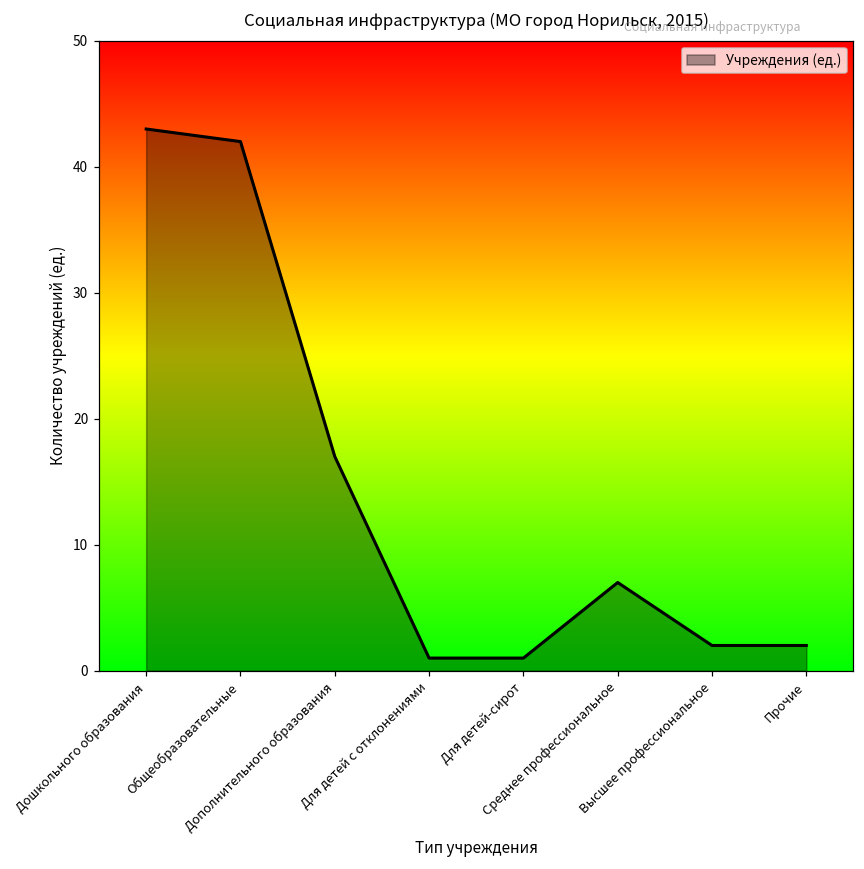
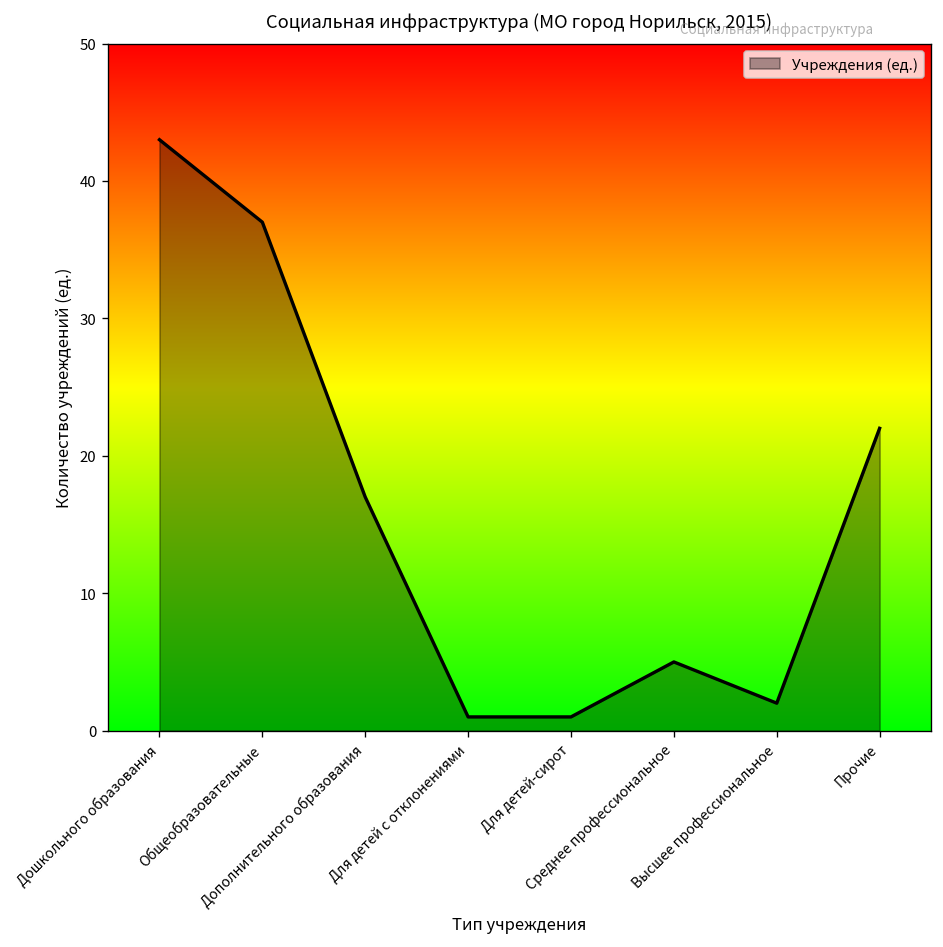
Общеобразовательные: 42 -> 37
Среднее профессиональное: 7 -> 5
Прочие: 2 -> 22
